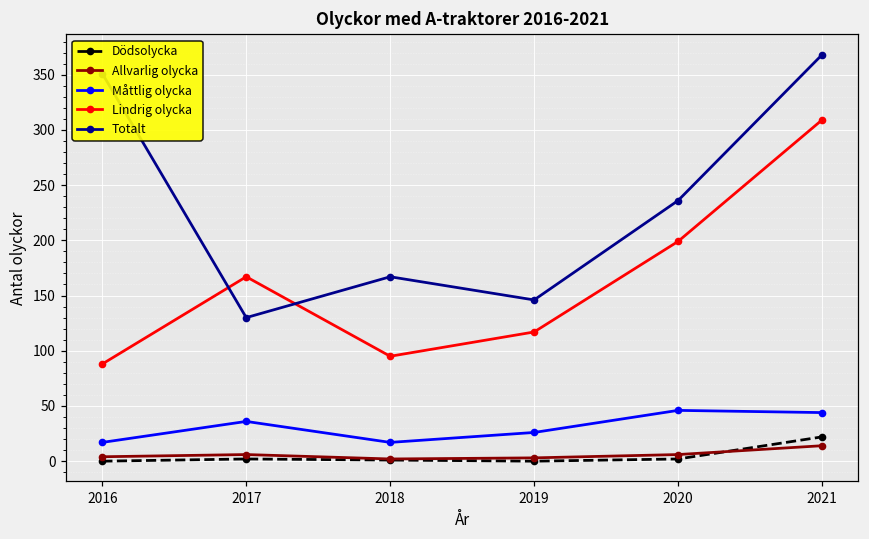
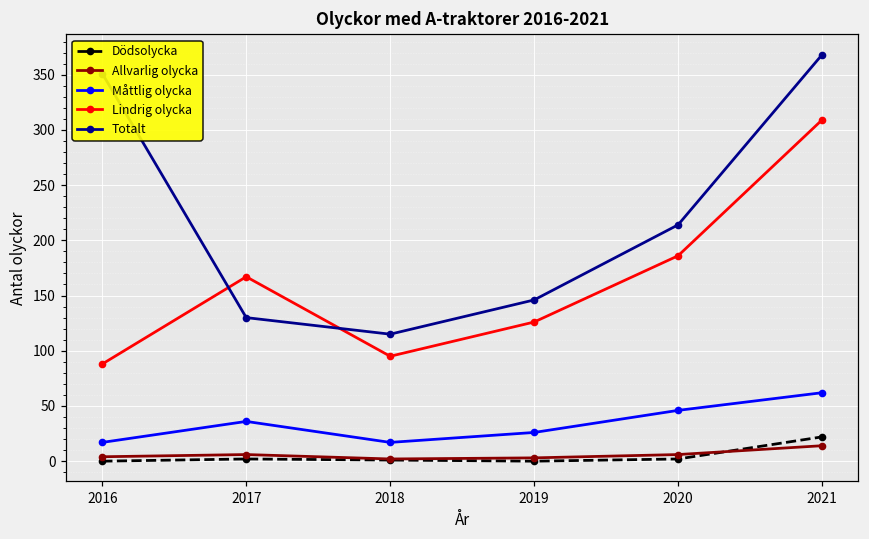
Totalt, 2018: 167 -> 115
Lindrig olycka, 2019: 117 -> 126
Lindrig olycka, 2020: 199 -> 186
Totalt, 2020: 236 -> 214
Måttlig olycka, 2021: 44 -> 62
